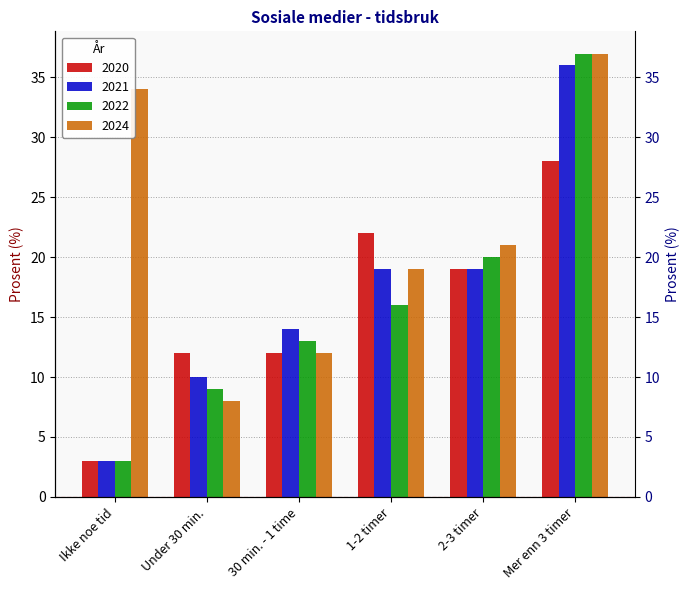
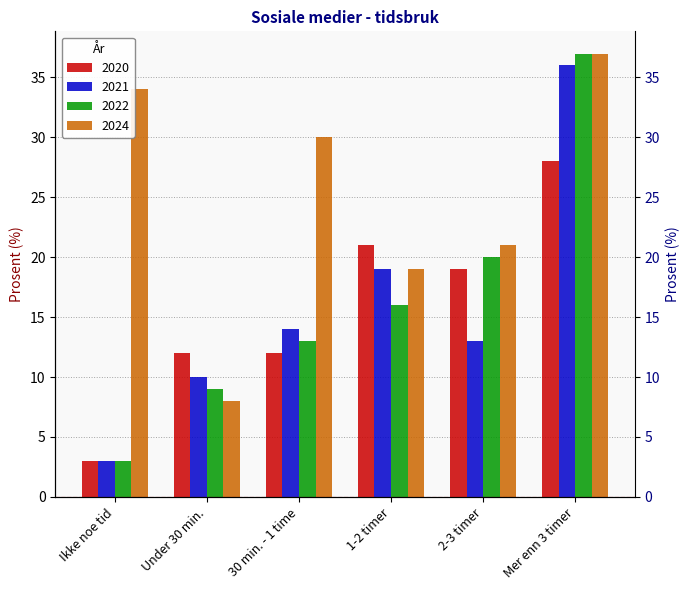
2024, 30 min. - 1 time: 12 -> 30
2020, 1-2 timer: 22 -> 21
2021, 2-3 timer: 19 -> 13
